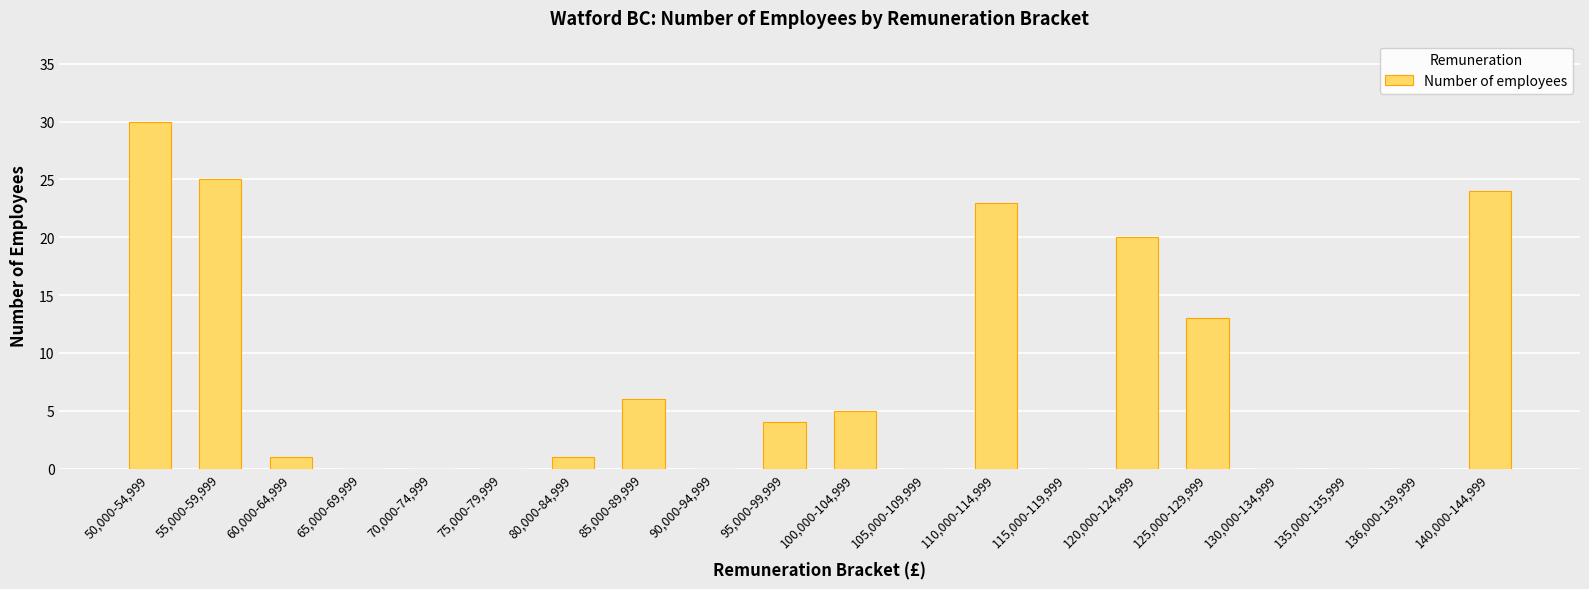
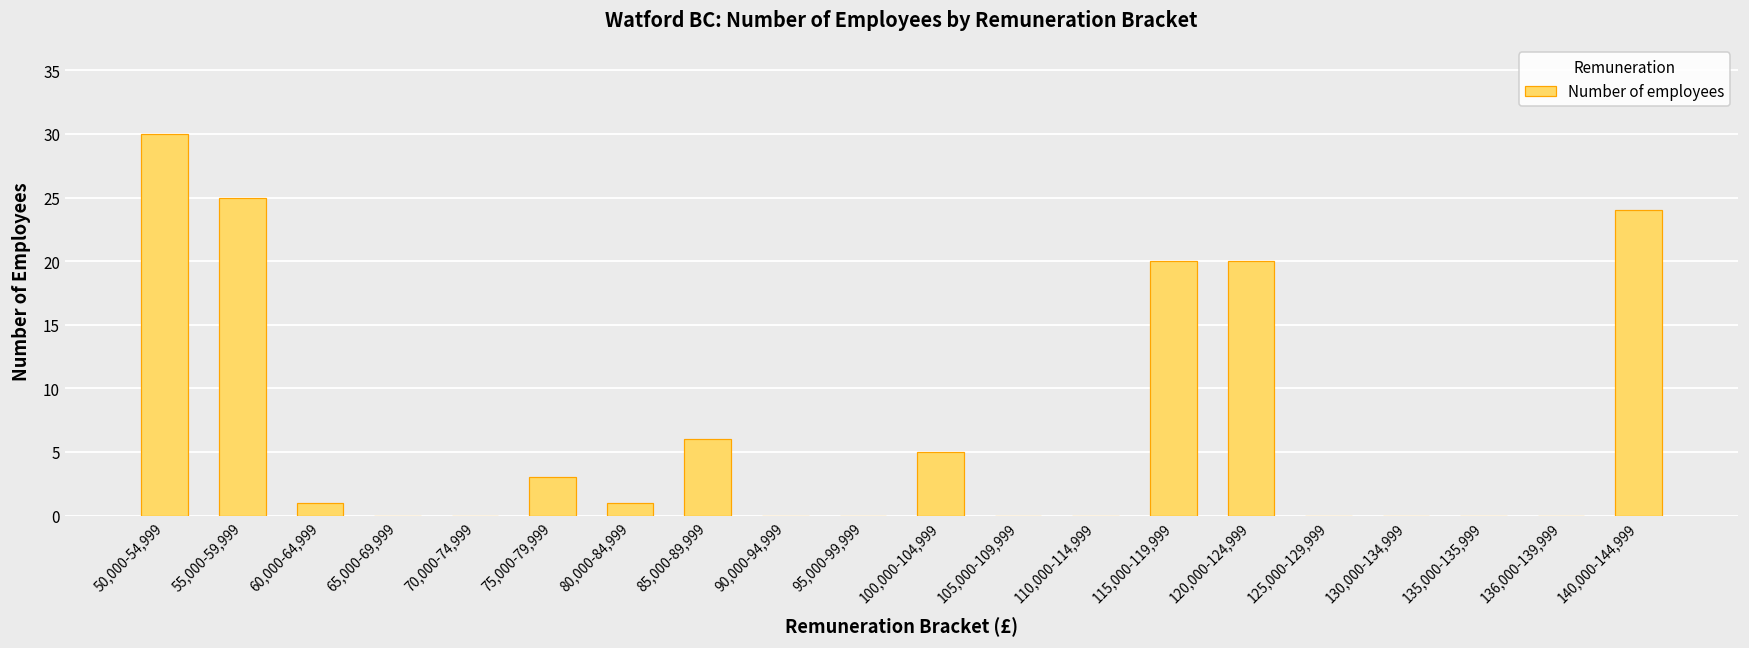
75,000-79,999: 0 -> 3
95,000-99,999: 4 -> 0
110,000-114,999: 23 -> 0
115,000-119,999: 0 -> 20
125,000-129,999: 13 -> 0
